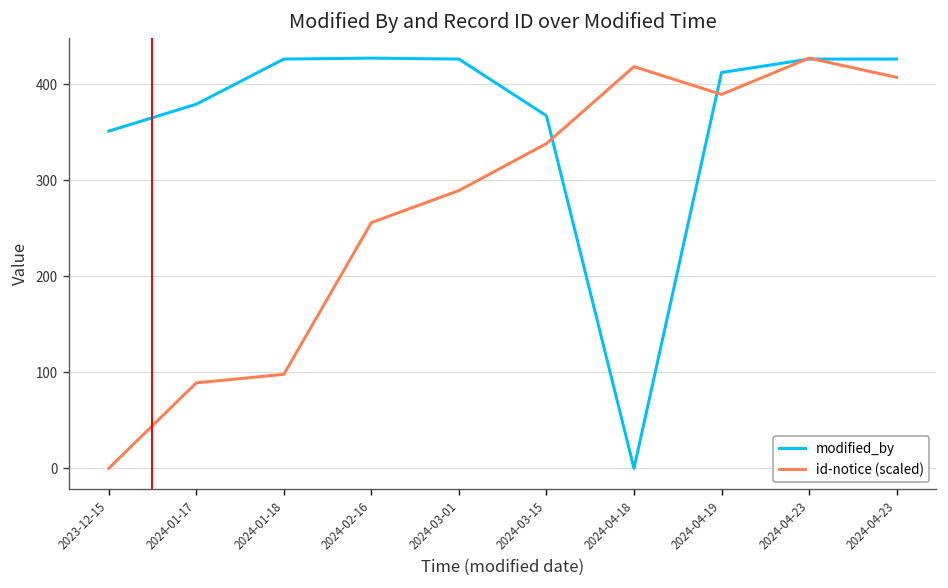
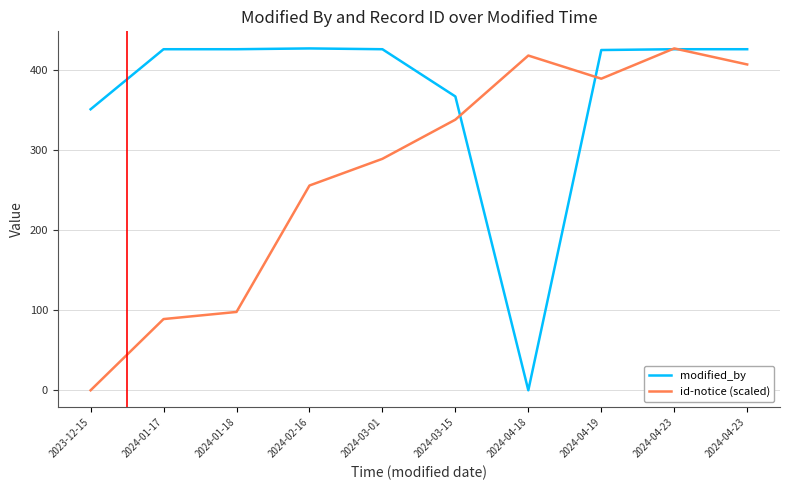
modified_by, 2024-01-17: 380 -> 430
modified_by, 2024-04-19: 410 -> 430
